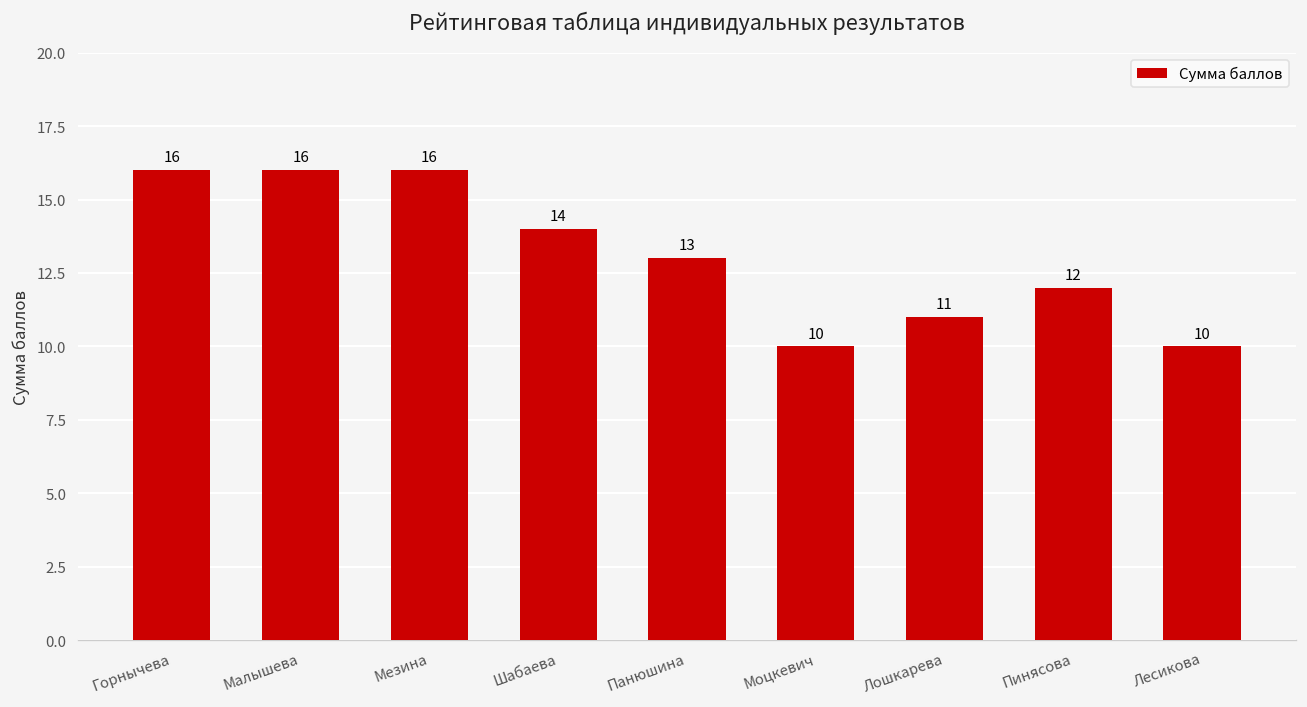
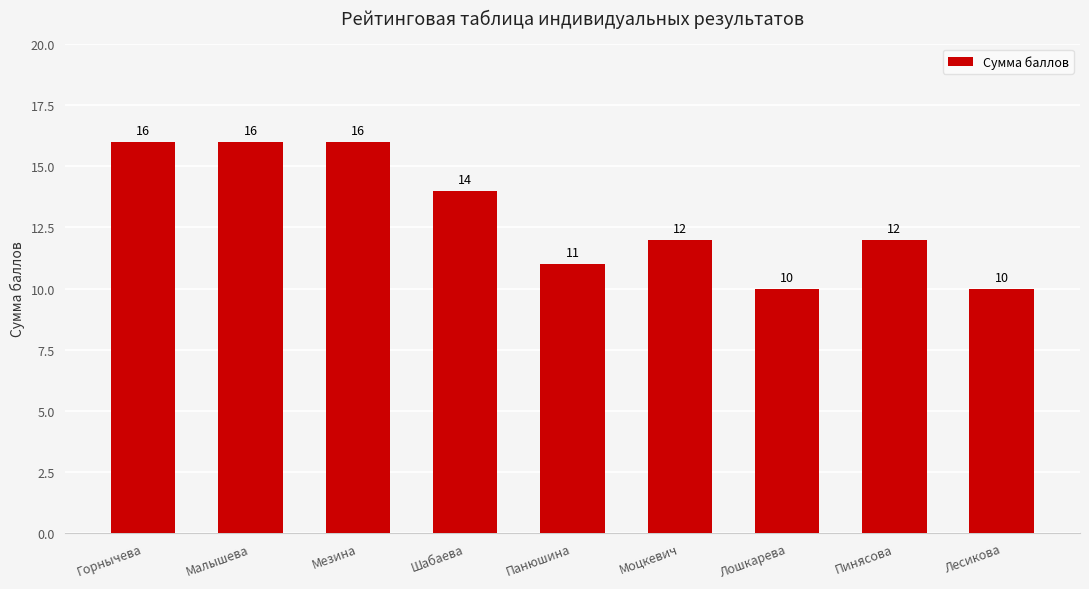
Панюшина: 13 -> 11
Моцкевич: 10 -> 12
Лошкарева: 11 -> 10
